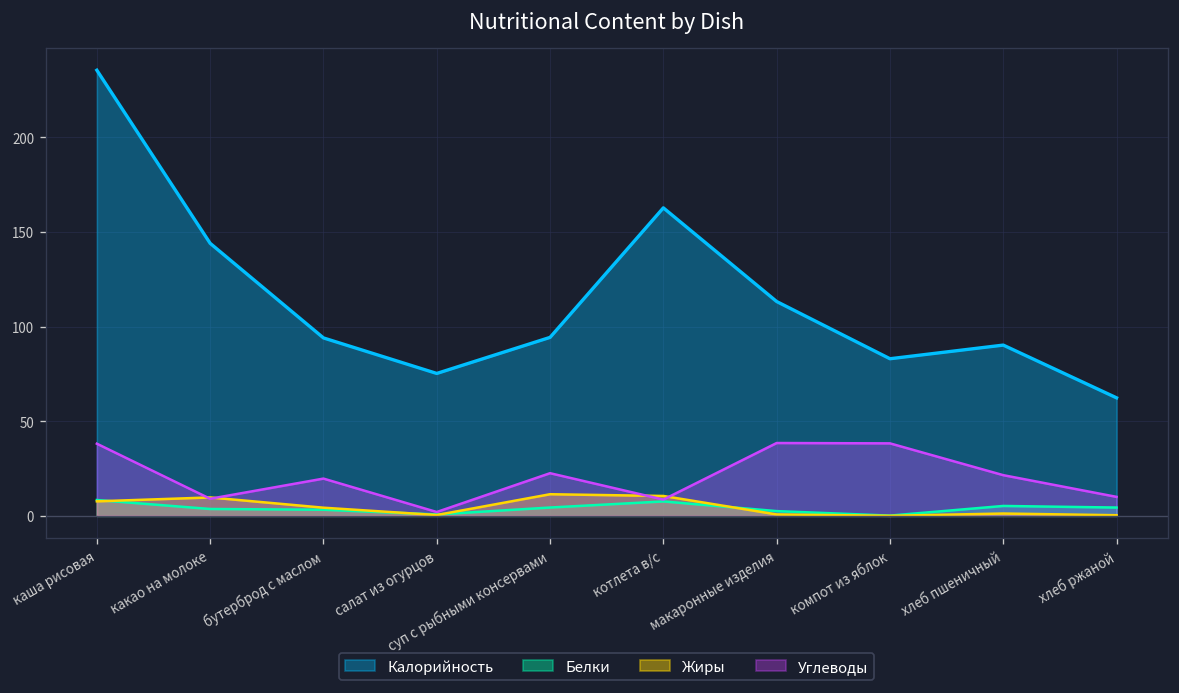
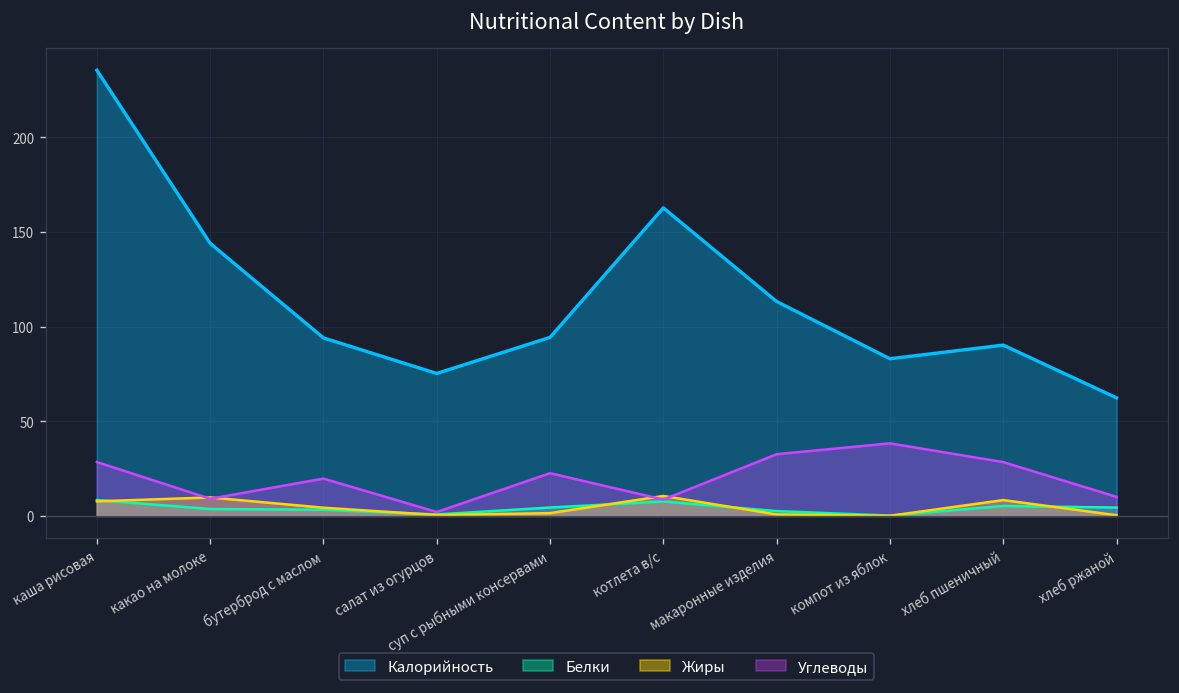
Углеводы, каша рисовая: 38 -> 28
Жиры, суп с рыбными консервами: 11 -> 1
Углеводы, макаронные изделия: 38 -> 33
Жиры, хлеб пшеничный: 1 -> 8
Углеводы, хлеб пшеничный: 21 -> 28
